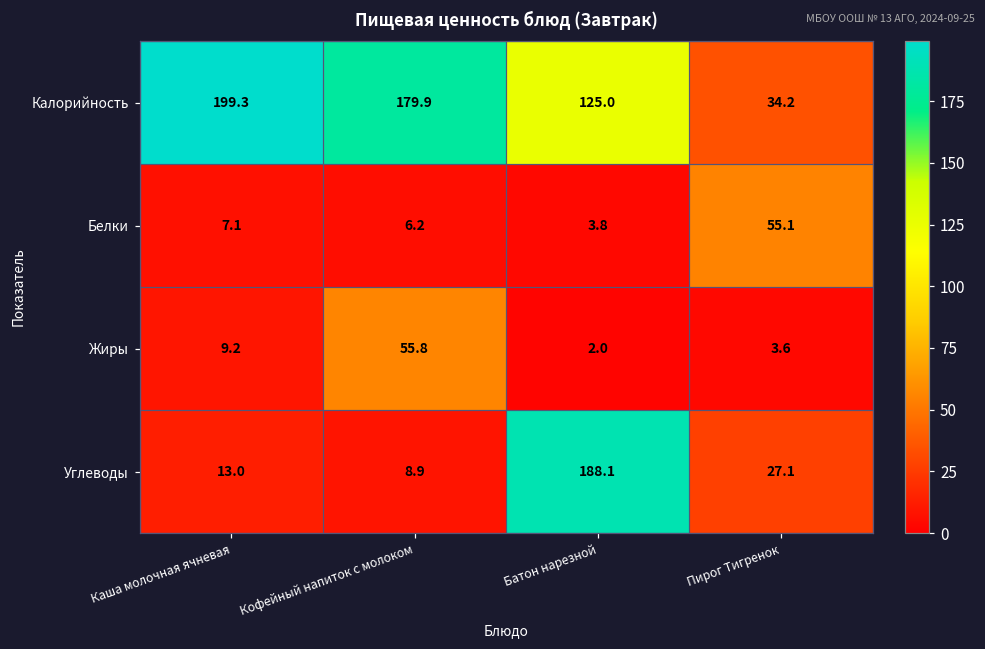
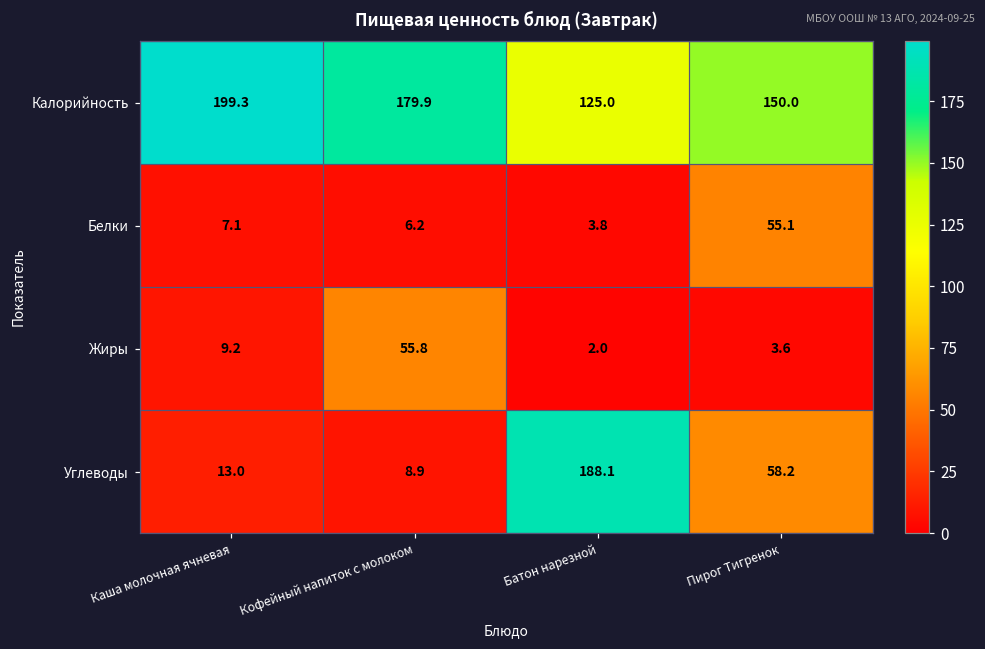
Калорийность, Пирог Тигренок: 34.2 -> 150.0
Углеводы, Пирог Тигренок: 27.1 -> 58.2
